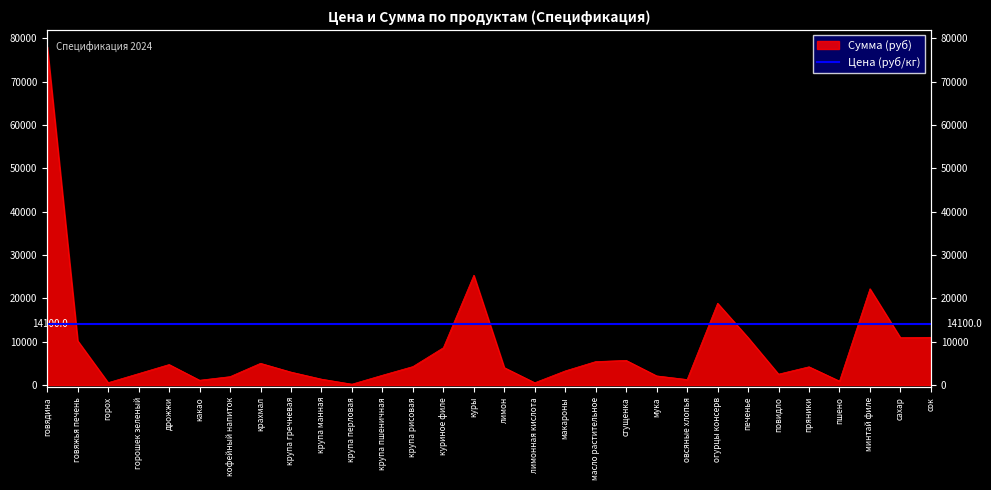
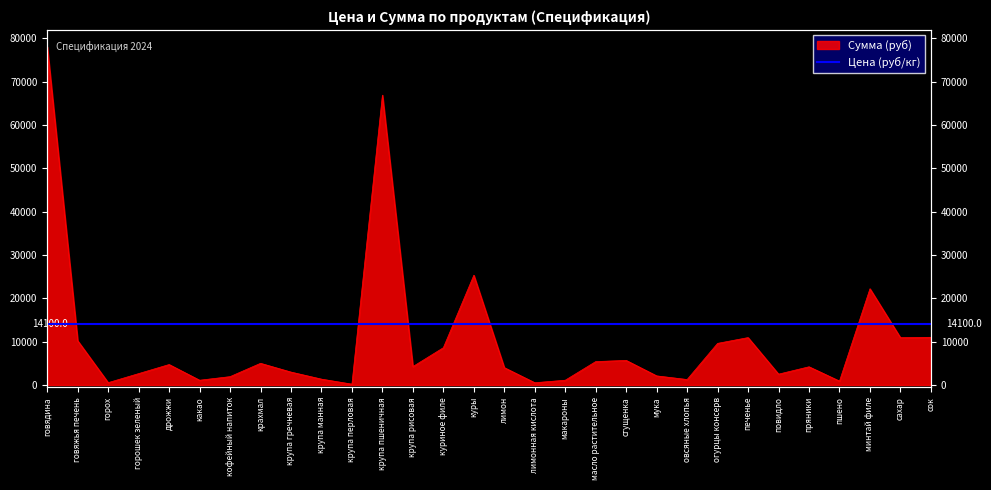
крупа пшеничная: 2000 -> 67000
макароны: 3000 -> 1000
огурцы консерв: 19000 -> 10000
